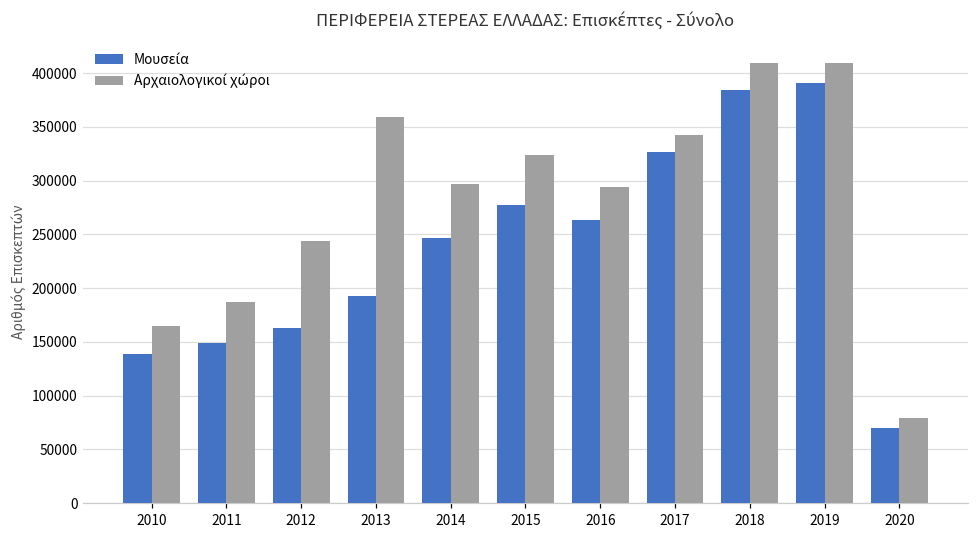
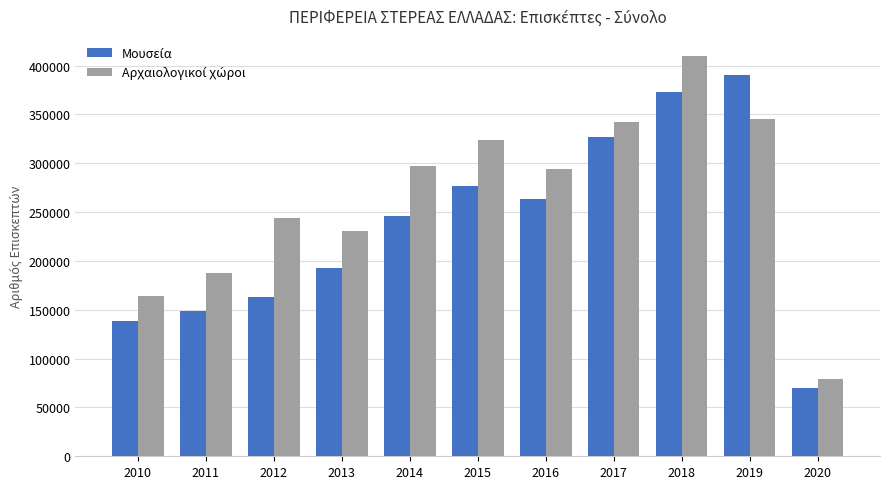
Αρχαιολογικοί χώροι, 2013: 360000 -> 230000
Μουσεία, 2018: 380000 -> 370000
Αρχαιολογικοί χώροι, 2019: 410000 -> 350000
